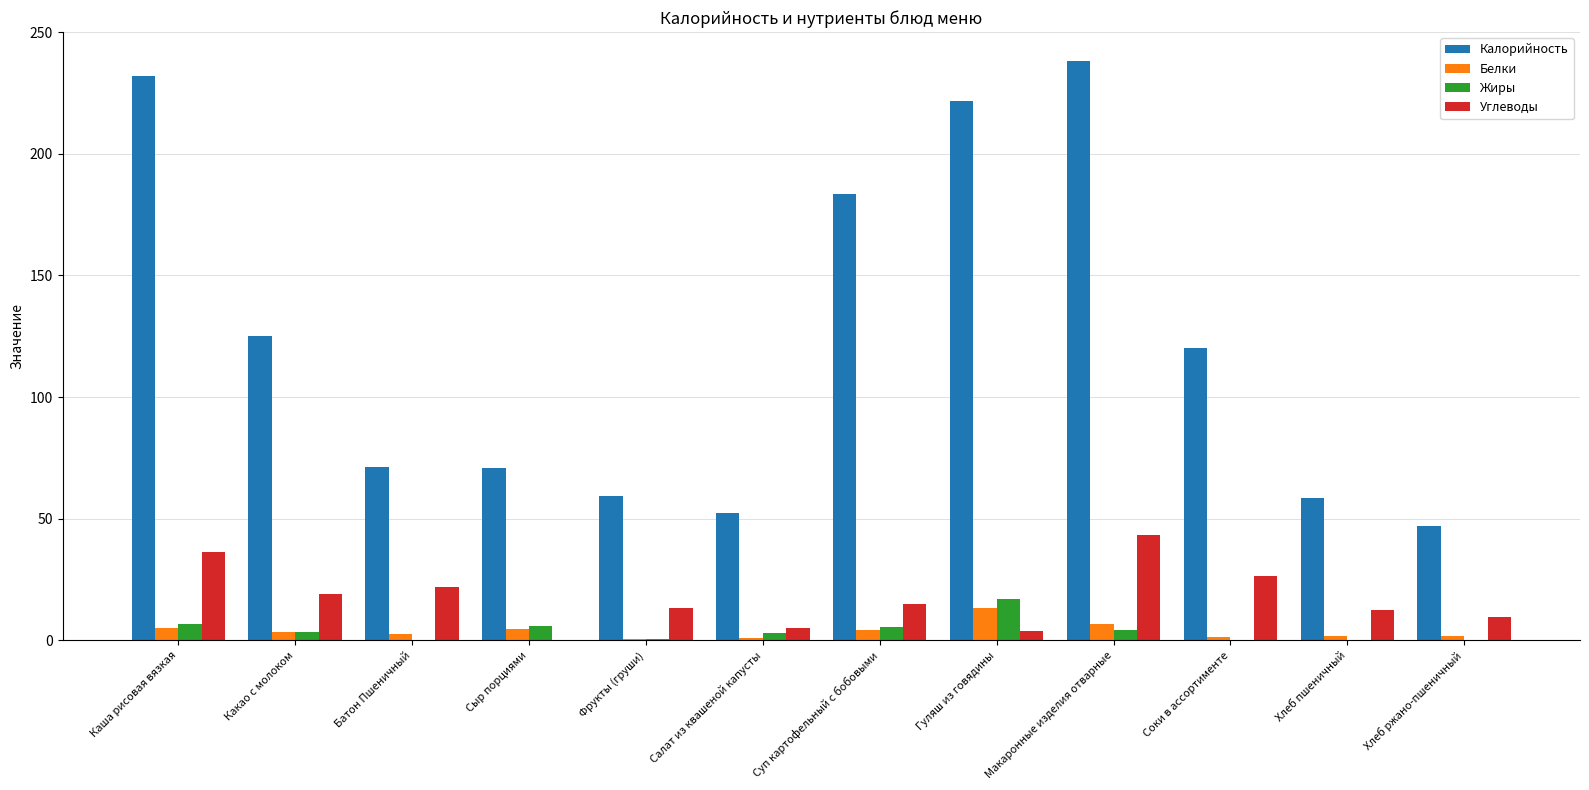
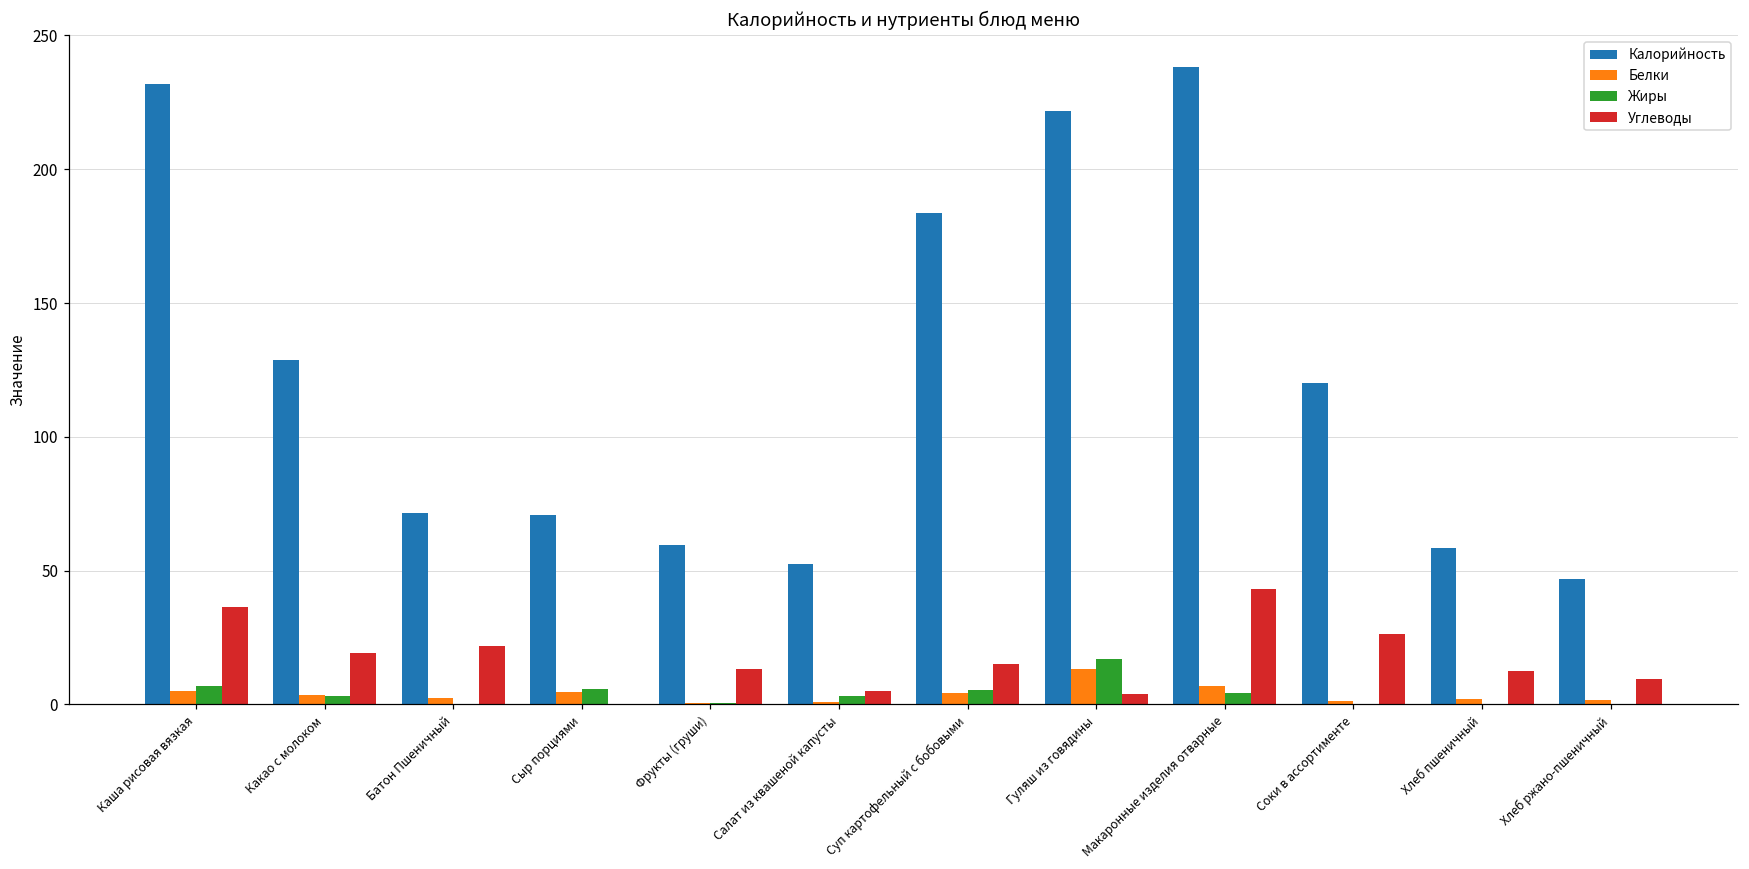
Калорийность, Какао с молоком: 125 -> 129
